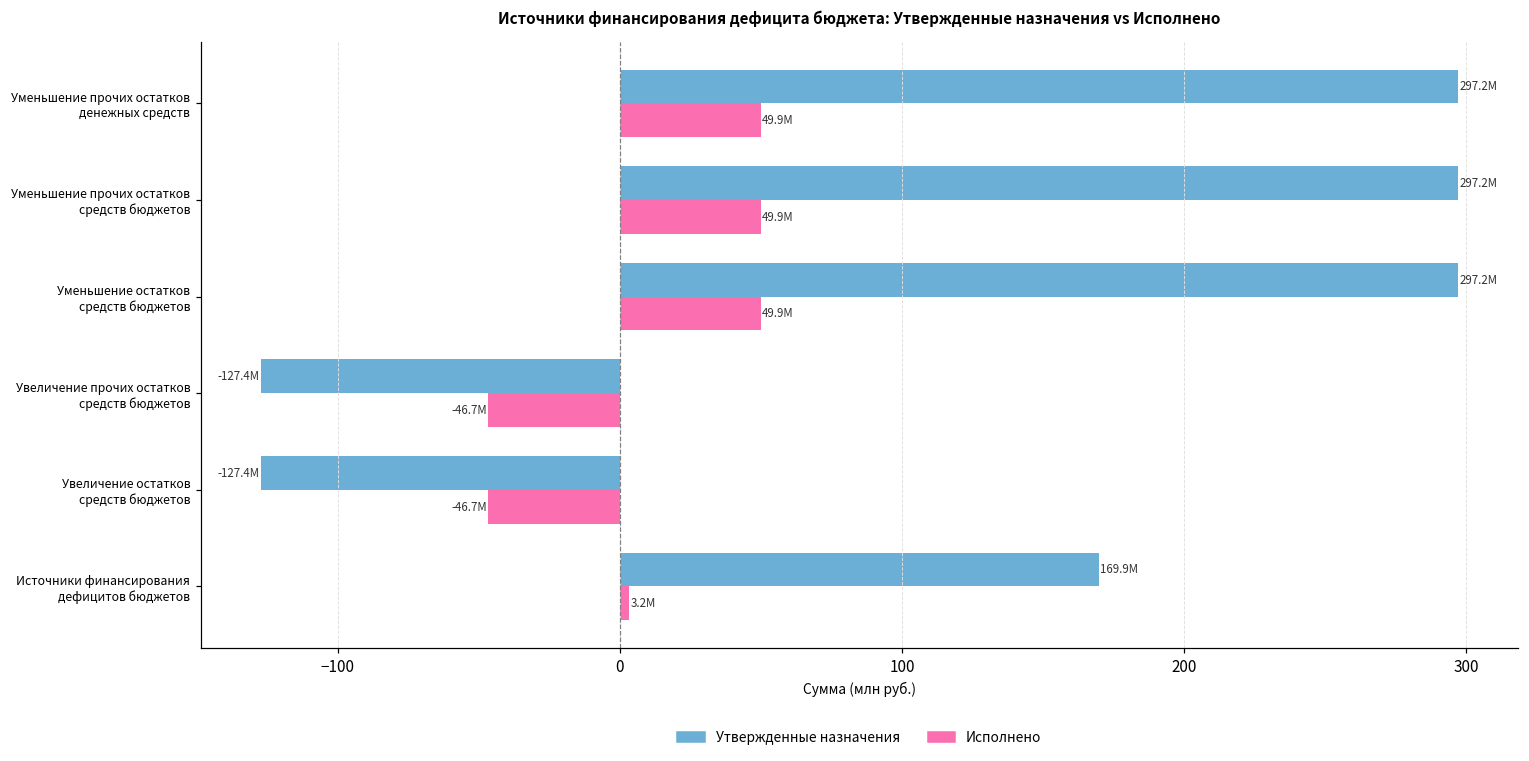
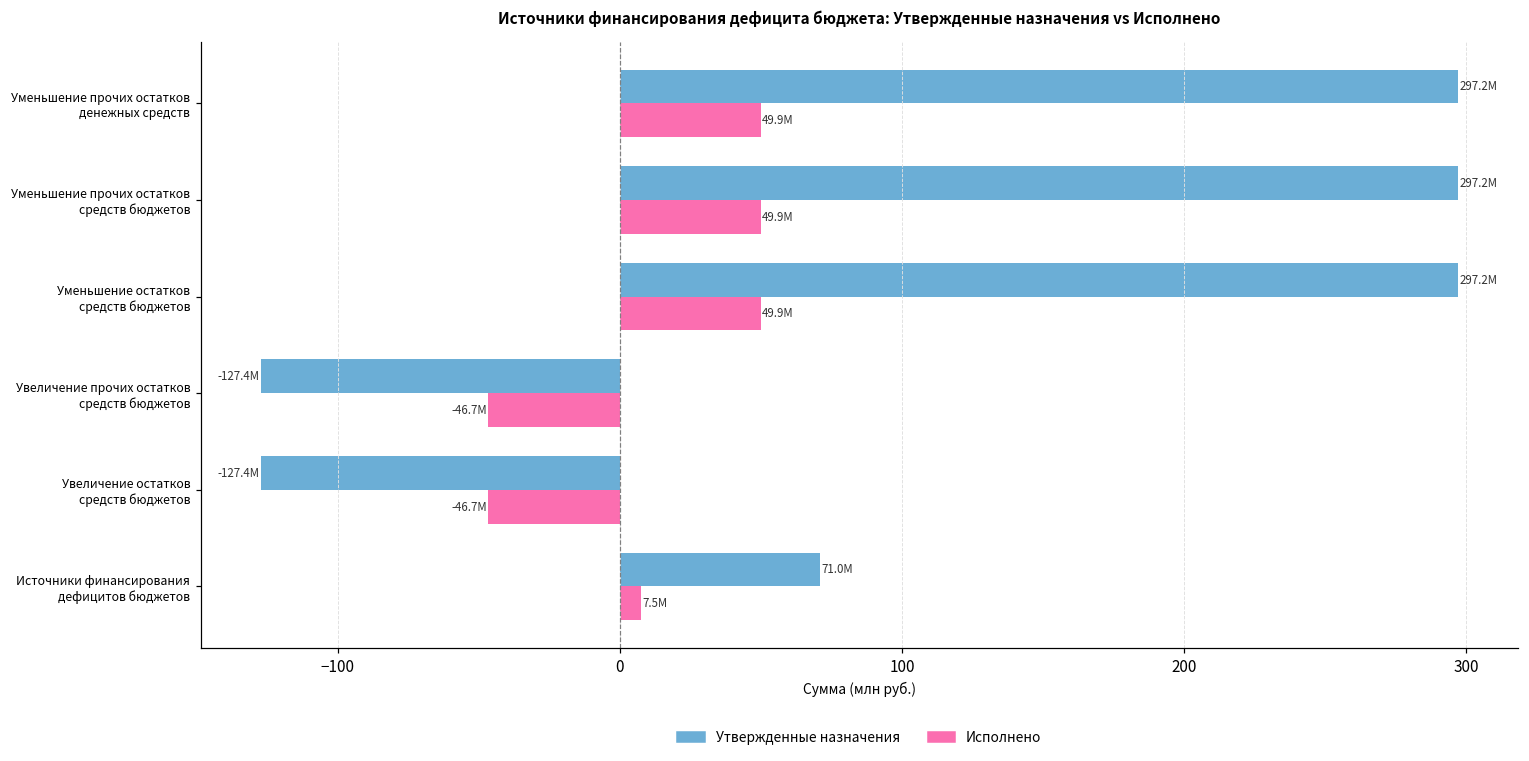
Утвержденные назначения, Источники финансирования дефицитов бюджетов: 169.9M -> 71.0M
Исполнено, Источники финансирования дефицитов бюджетов: 3.2M -> 7.5M
